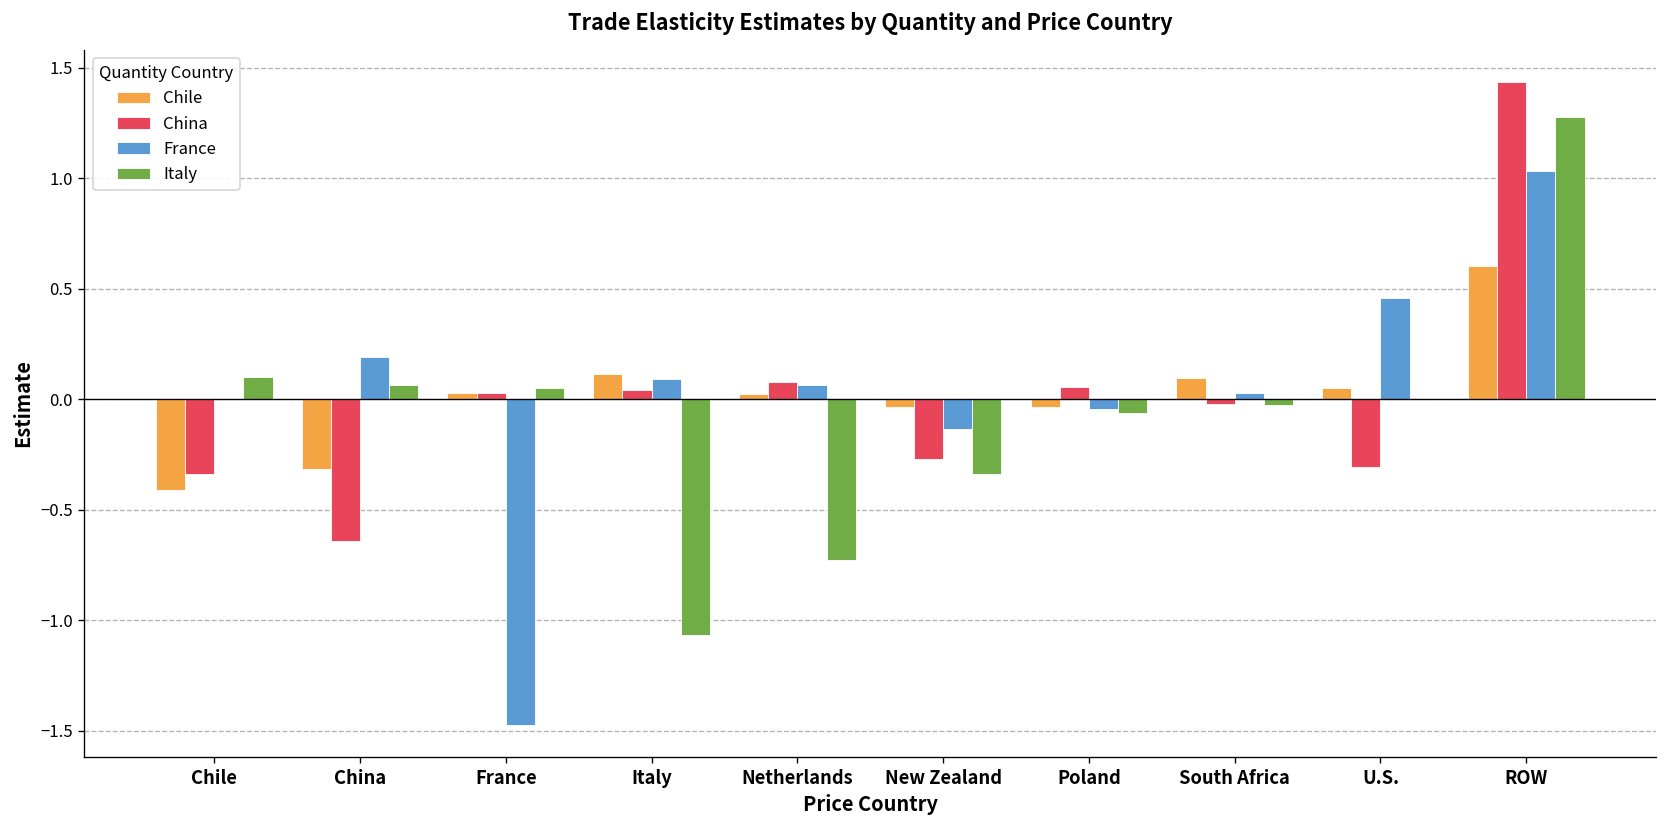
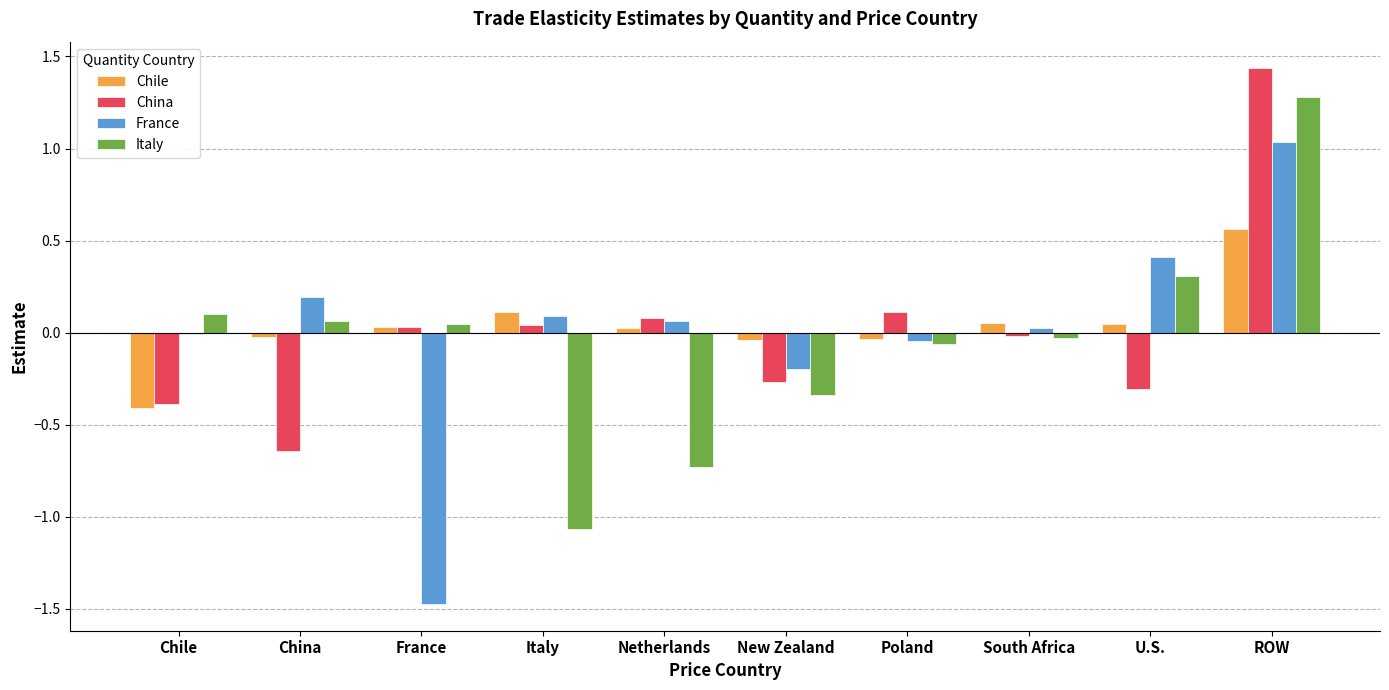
China, Chile: -0.34 -> -0.39
Chile, China: -0.31 -> -0.02
France, New Zealand: -0.13 -> -0.20
China, Poland: 0.05 -> 0.11
Chile, South Africa: 0.10 -> 0.05
France, U.S.: 0.46 -> 0.41
Italy, U.S.: 0.00 -> 0.31
Chile, ROW: 0.61 -> 0.56
